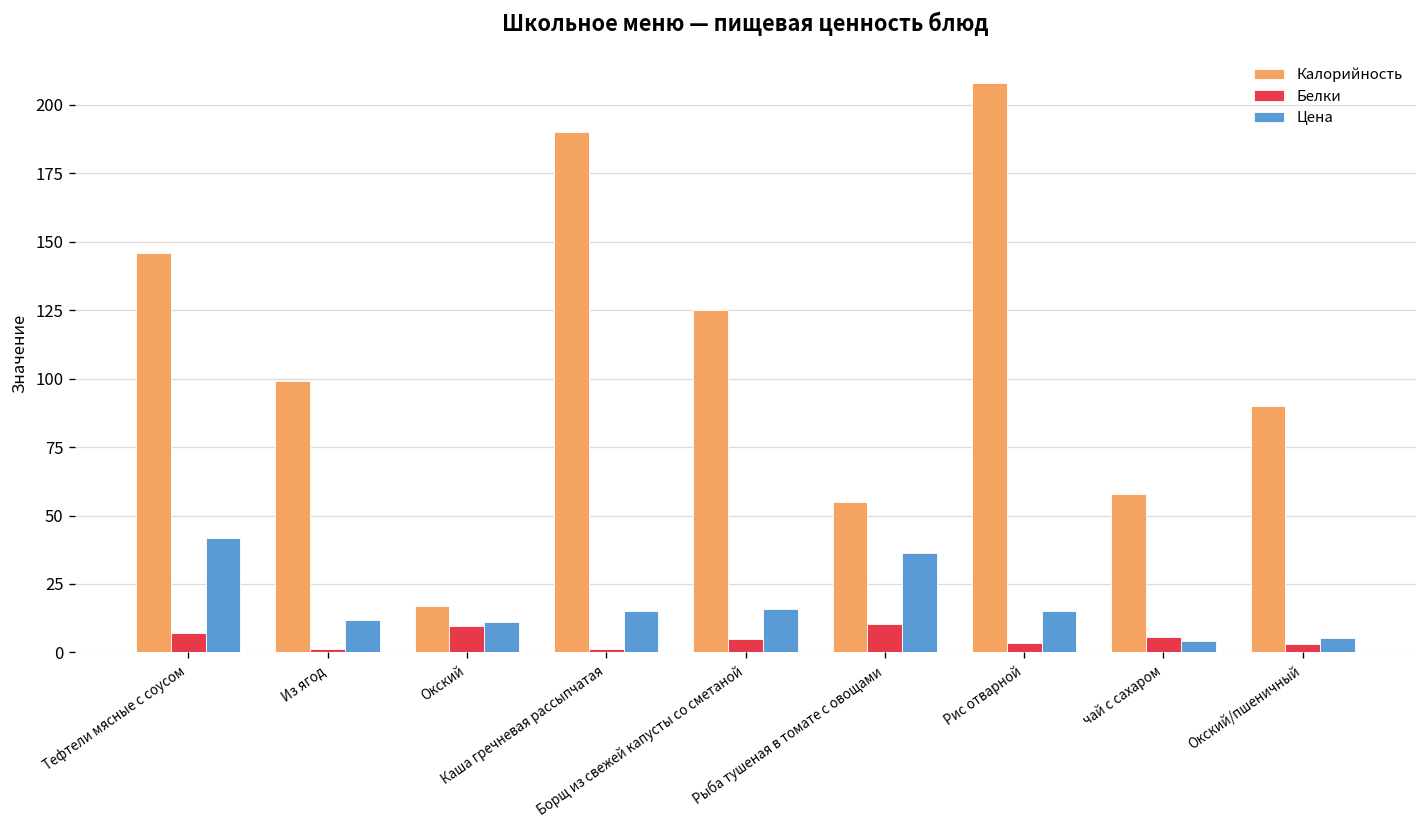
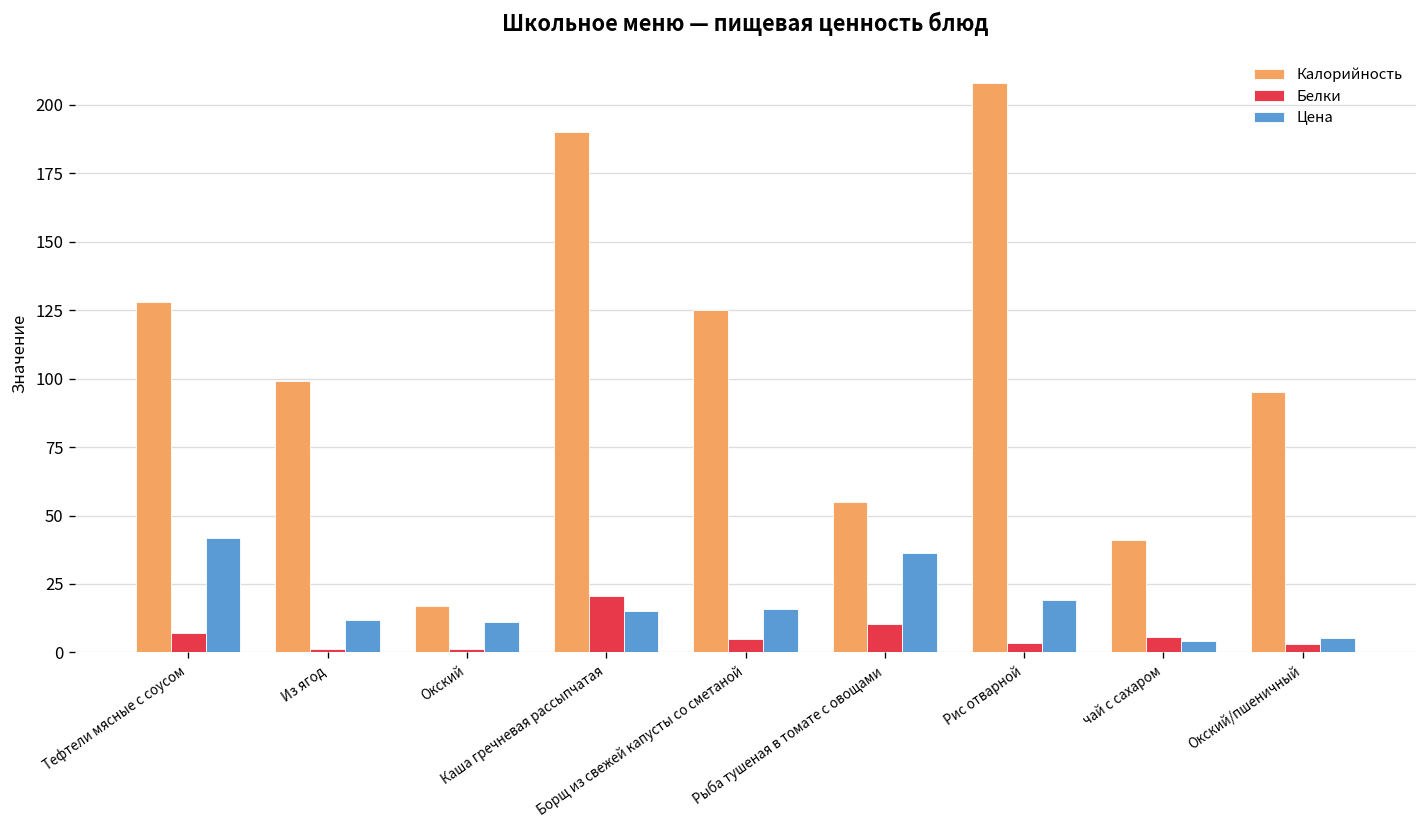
Калорийность, Тефтели мясные с соусом: 146 -> 128
Белки, Окский: 10 -> 1
Белки, Каша гречневая рассыпчатая: 1 -> 21
Цена, Рис отварной: 15 -> 19
Калорийность, чай с сахаром: 58 -> 41
Калорийность, Окский/пшеничный: 90 -> 95
